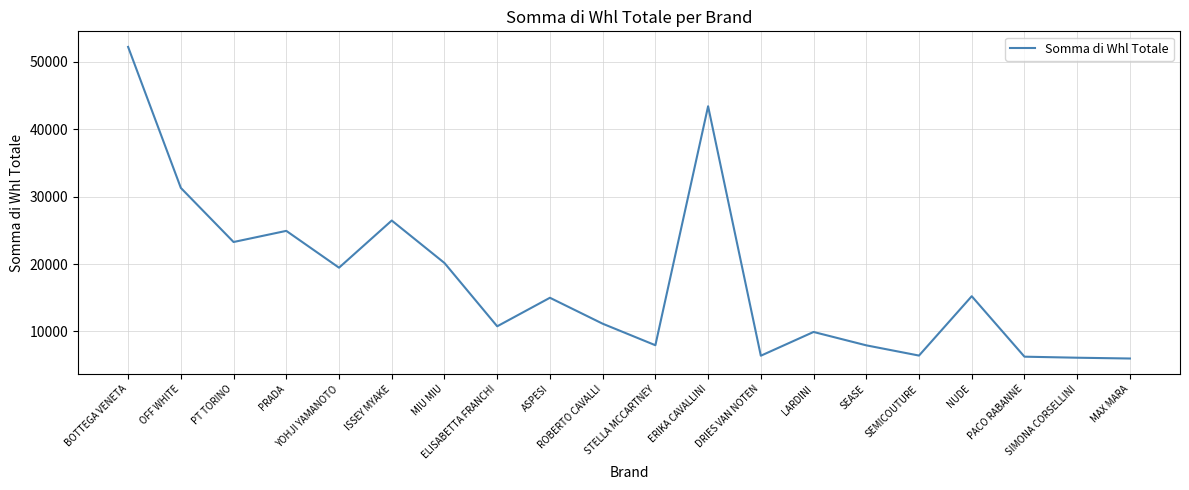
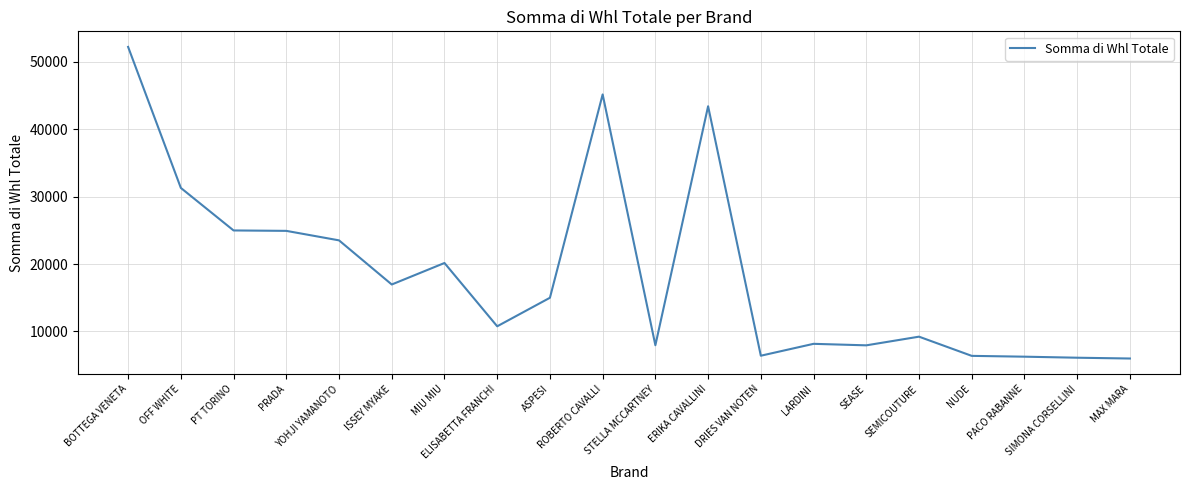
PT TORINO: 23000 -> 25000
YOHJI YAMANOTO: 19000 -> 24000
ISSEY MYAKE: 26000 -> 17000
ROBERTO CAVALLI: 11000 -> 45000
LARDINI: 10000 -> 8000
SEMICOUTURE: 6000 -> 9000
NUDE: 15000 -> 6000
